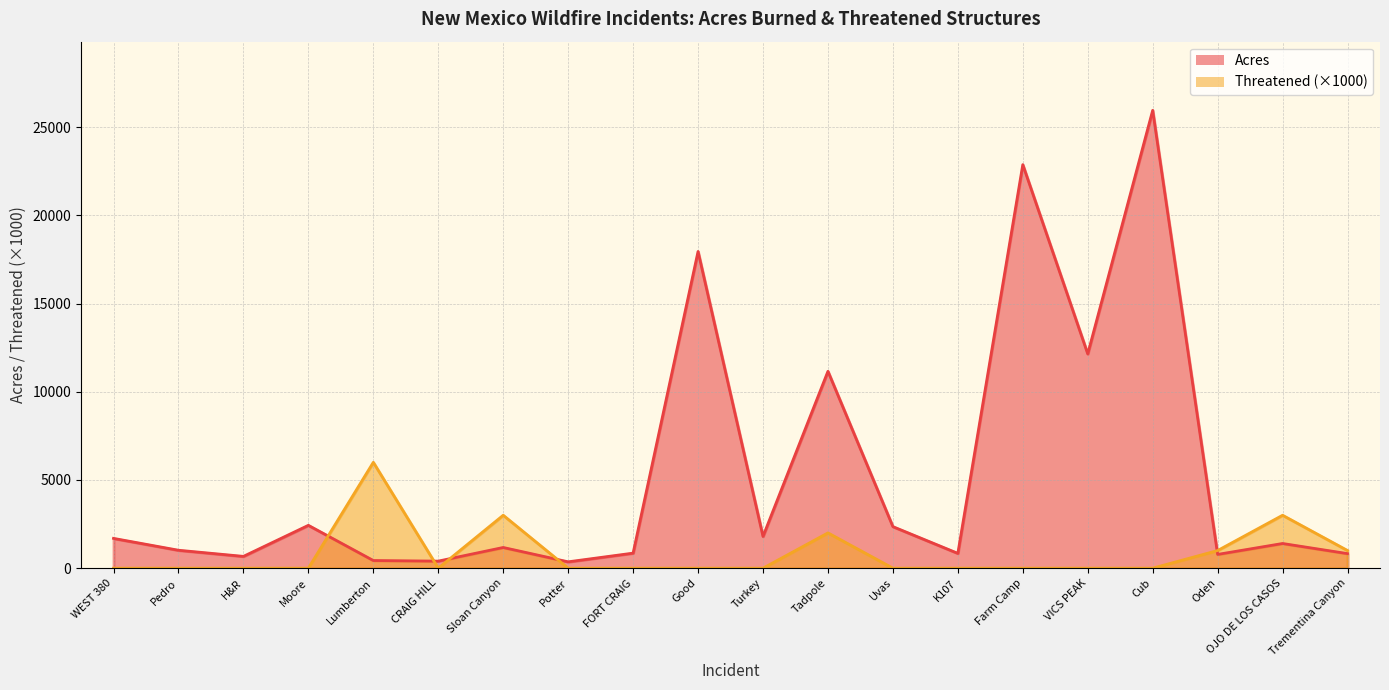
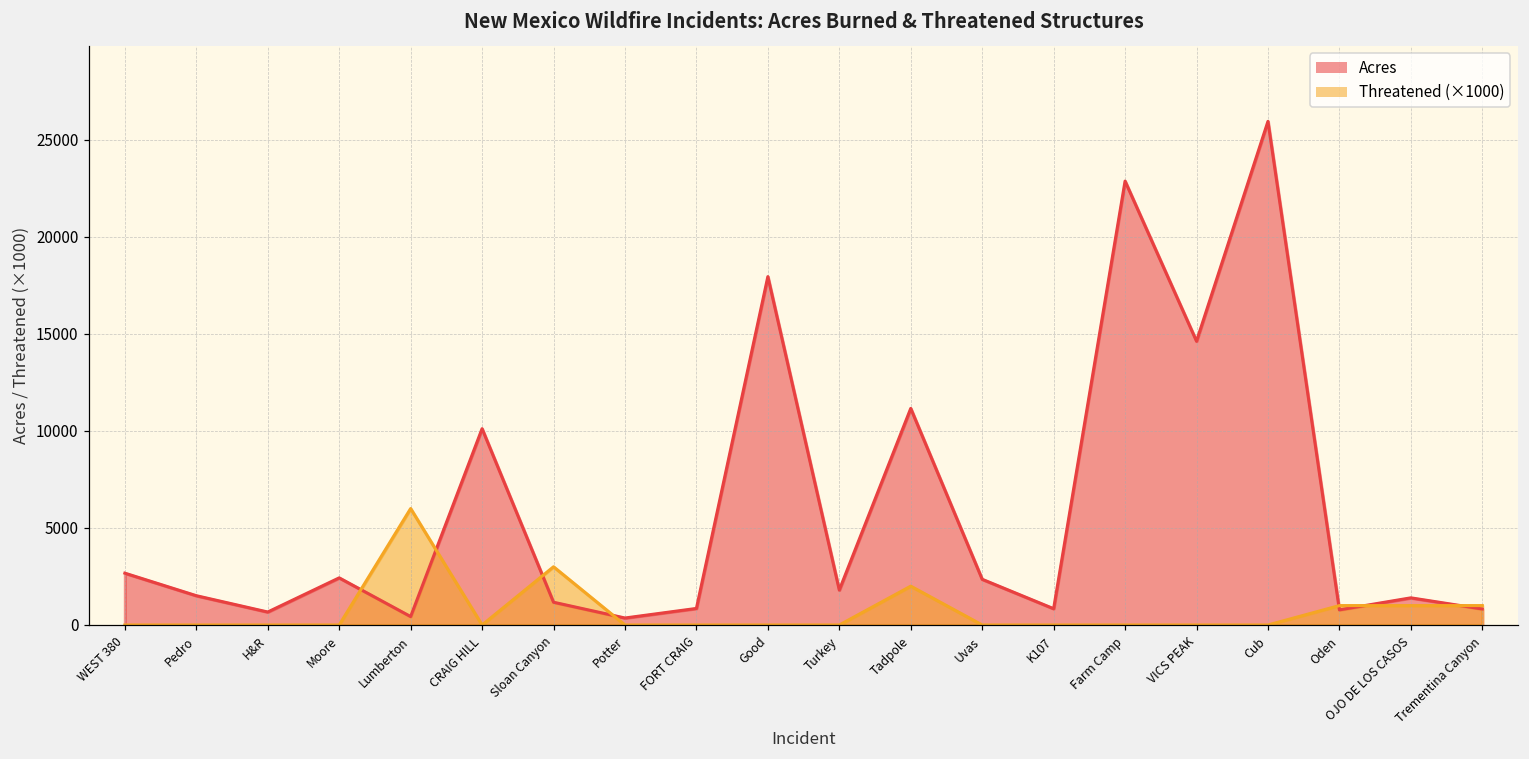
Acres, WEST 380: 1700 -> 2700
Acres, Pedro: 1000 -> 1500
Acres, CRAIG HILL: 400 -> 10100
Acres, VICS PEAK: 12100 -> 14600
Threatened (×1000), OJO DE LOS CASOS: 3000 -> 1000
